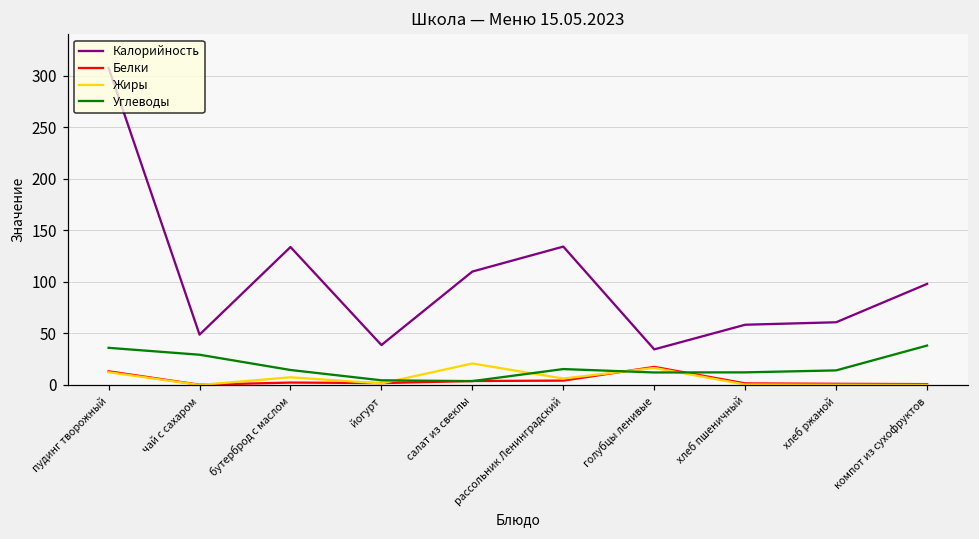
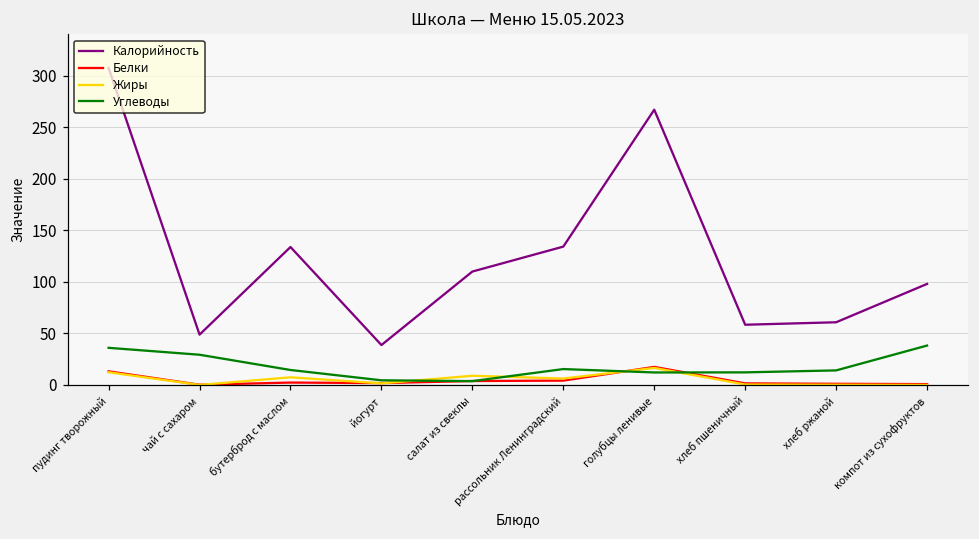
Жиры, салат из свеклы: 20 -> 10
Калорийность, голубцы ленивые: 30 -> 270
